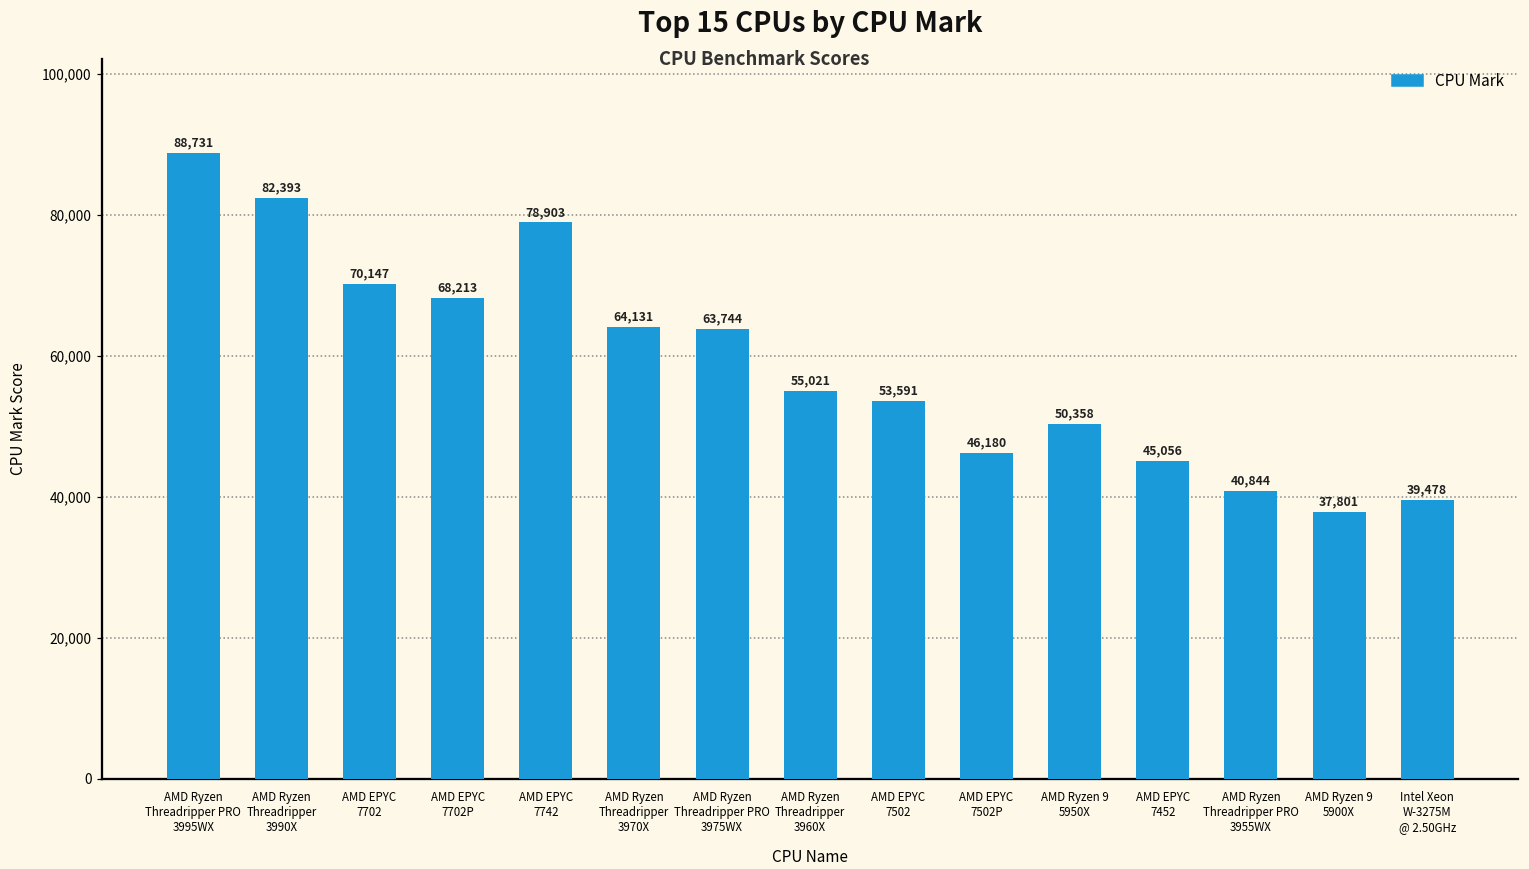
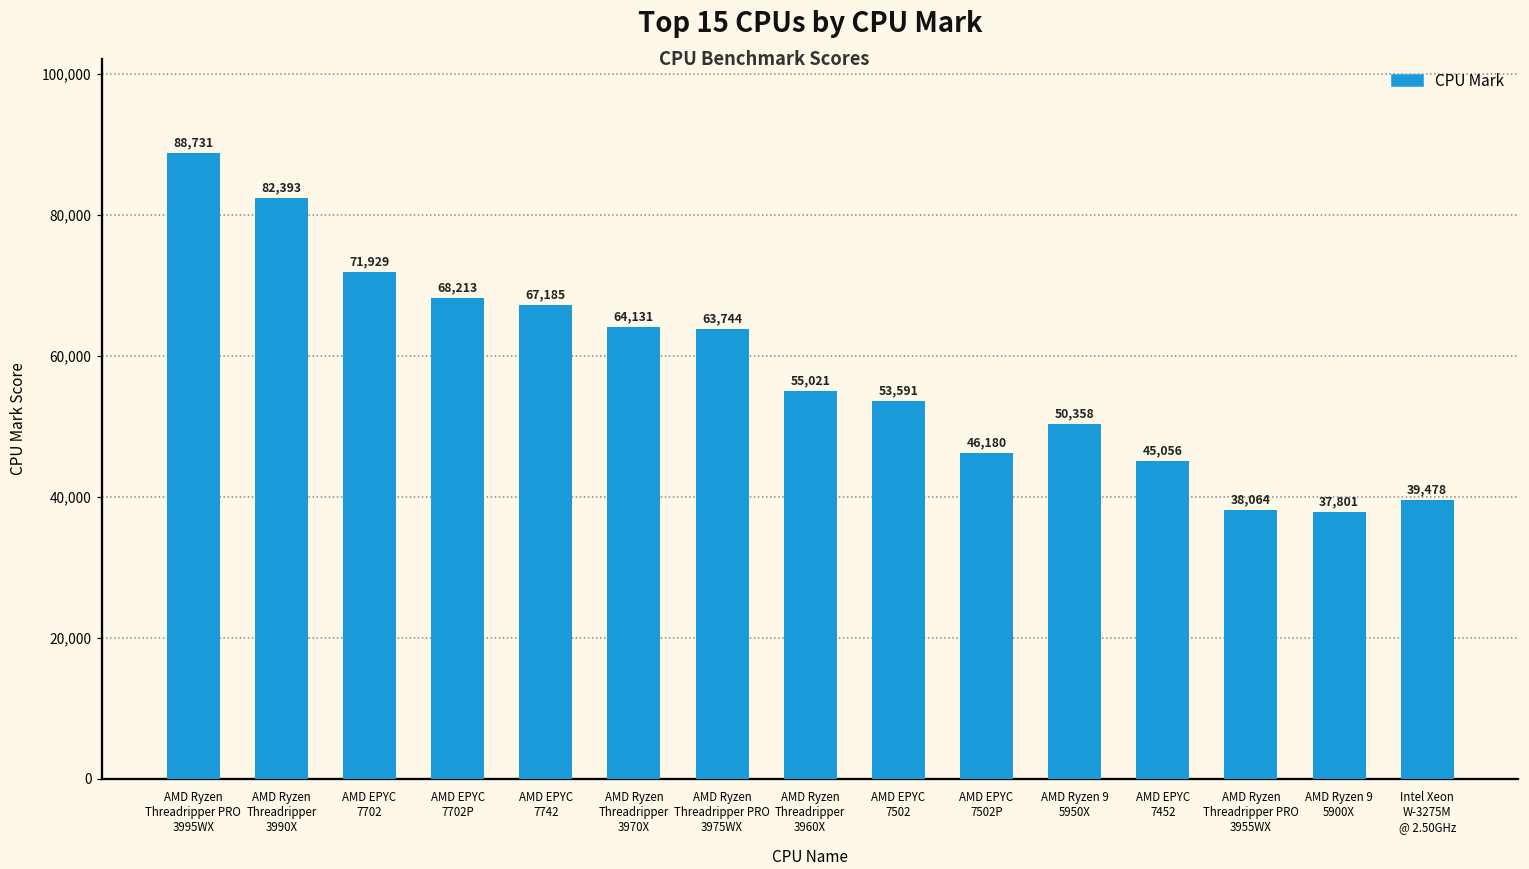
AMD EPYC 7702: 70,147 -> 71,929
AMD EPYC 7742: 78,903 -> 67,185
AMD Ryzen Threadripper PRO 3955WX: 40,844 -> 38,064
